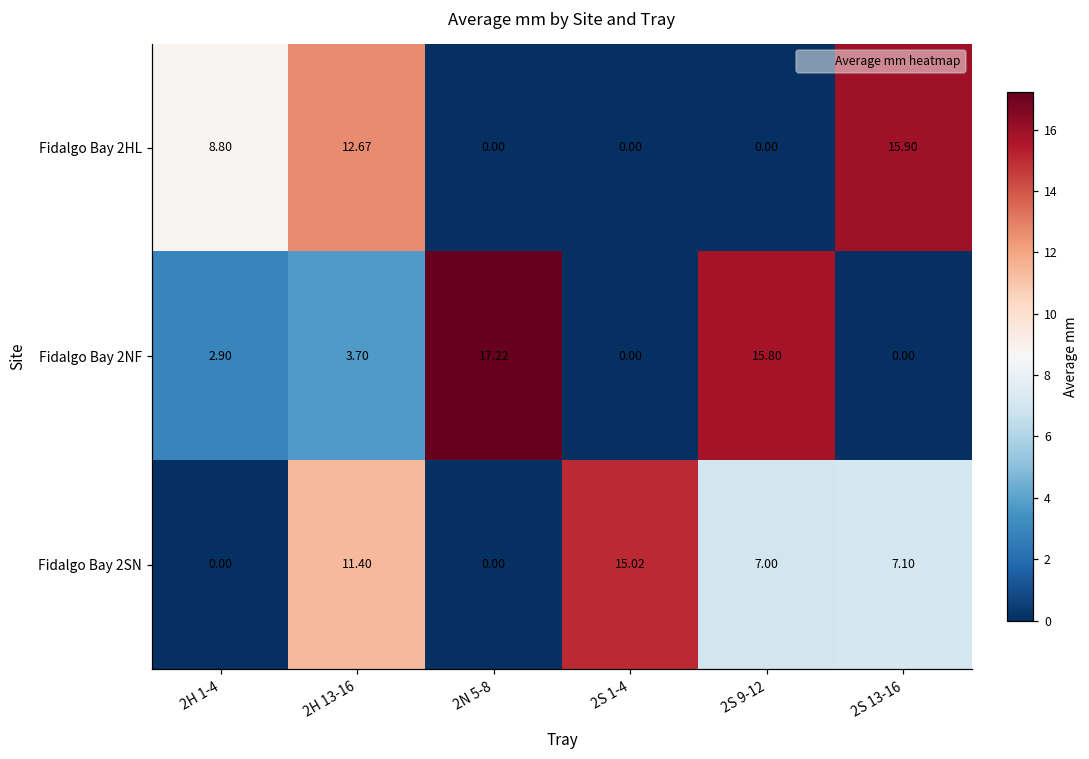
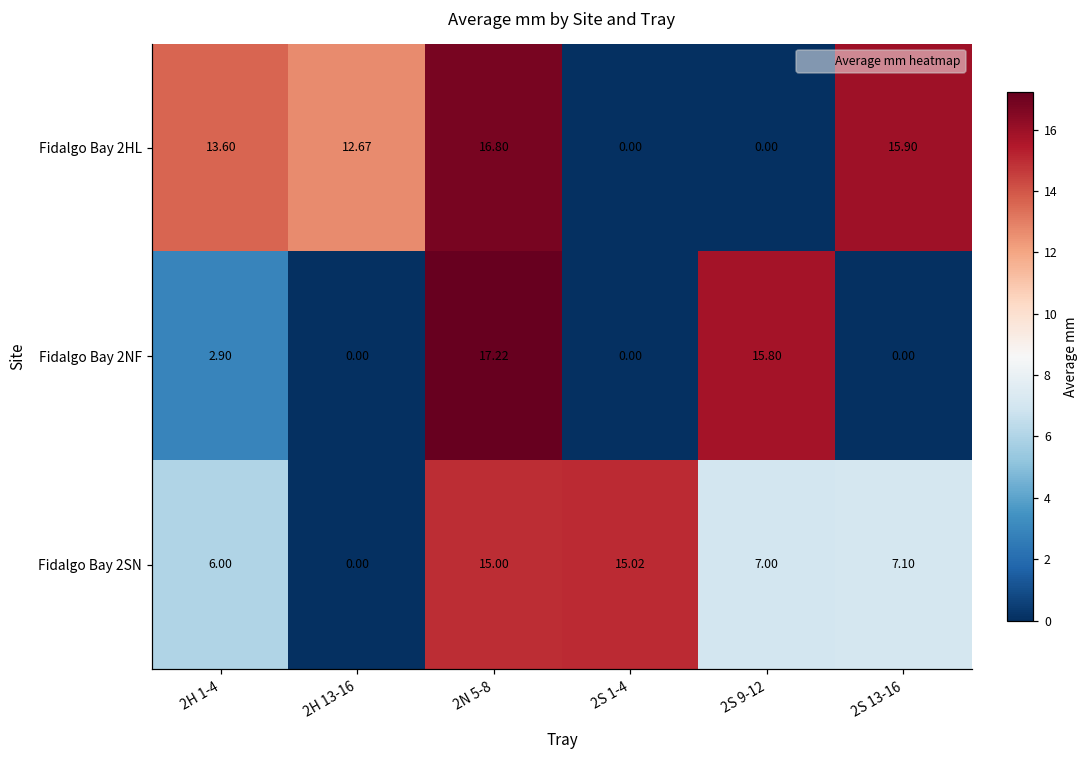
Fidalgo Bay 2HL, 2H 1-4: 8.80 -> 13.60
Fidalgo Bay 2HL, 2N 5-8: 0.00 -> 16.80
Fidalgo Bay 2NF, 2H 13-16: 3.70 -> 0.00
Fidalgo Bay 2SN, 2H 1-4: 0.00 -> 6.00
Fidalgo Bay 2SN, 2H 13-16: 11.40 -> 0.00
Fidalgo Bay 2SN, 2N 5-8: 0.00 -> 15.00
